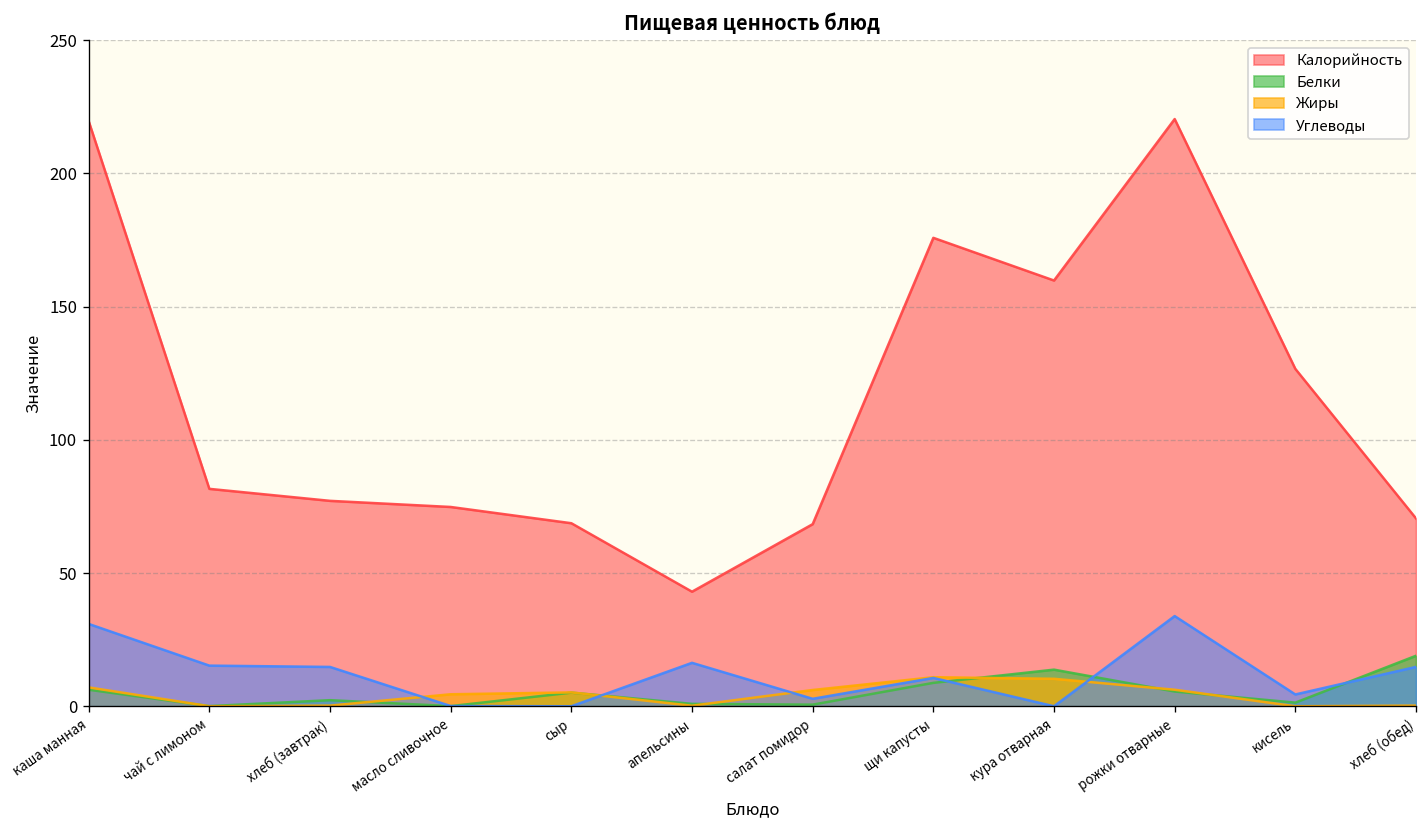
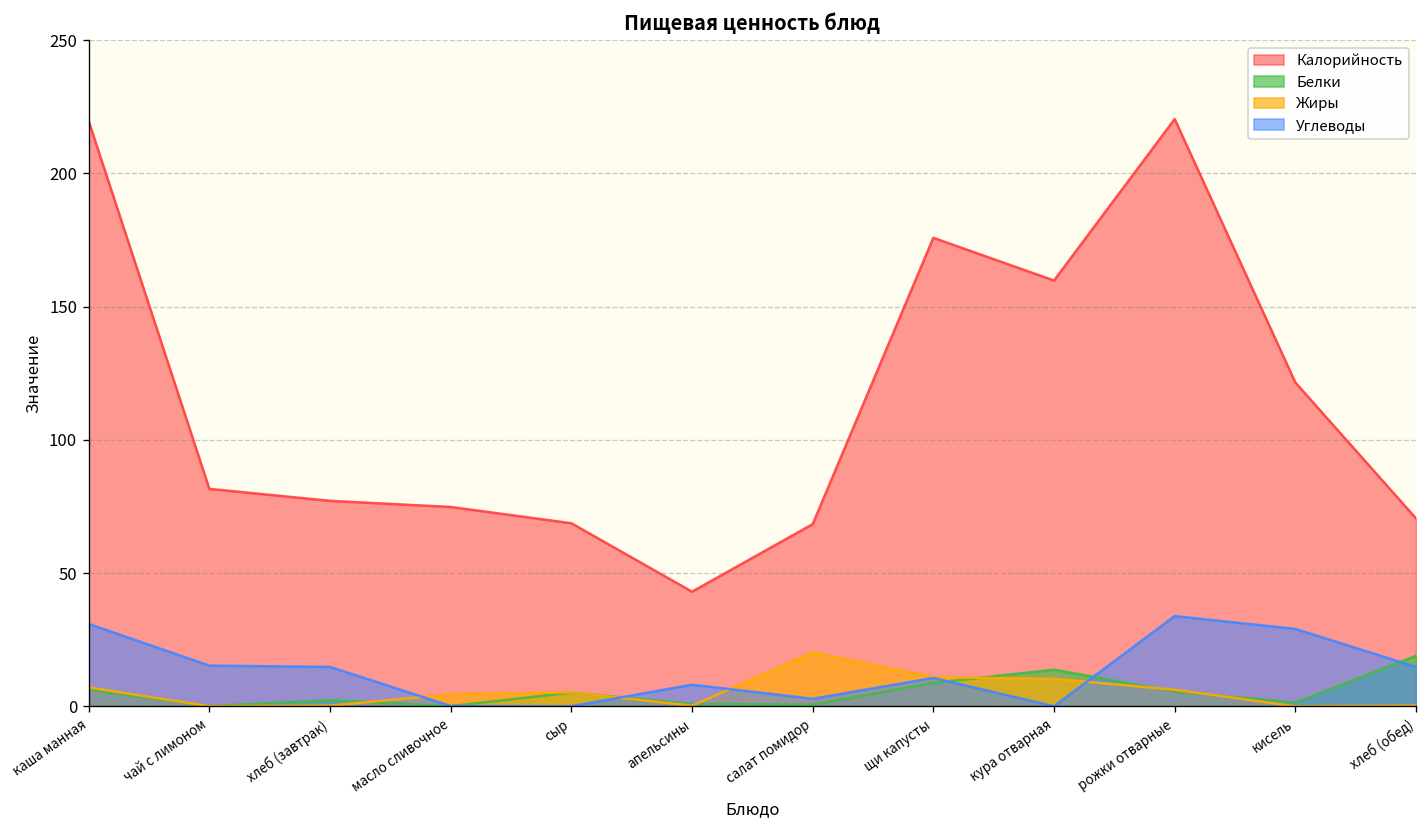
Углеводы, апельсины: 16 -> 8
Жиры, салат помидор: 6 -> 20
Калорийность, кисель: 127 -> 122
Углеводы, кисель: 4 -> 29
